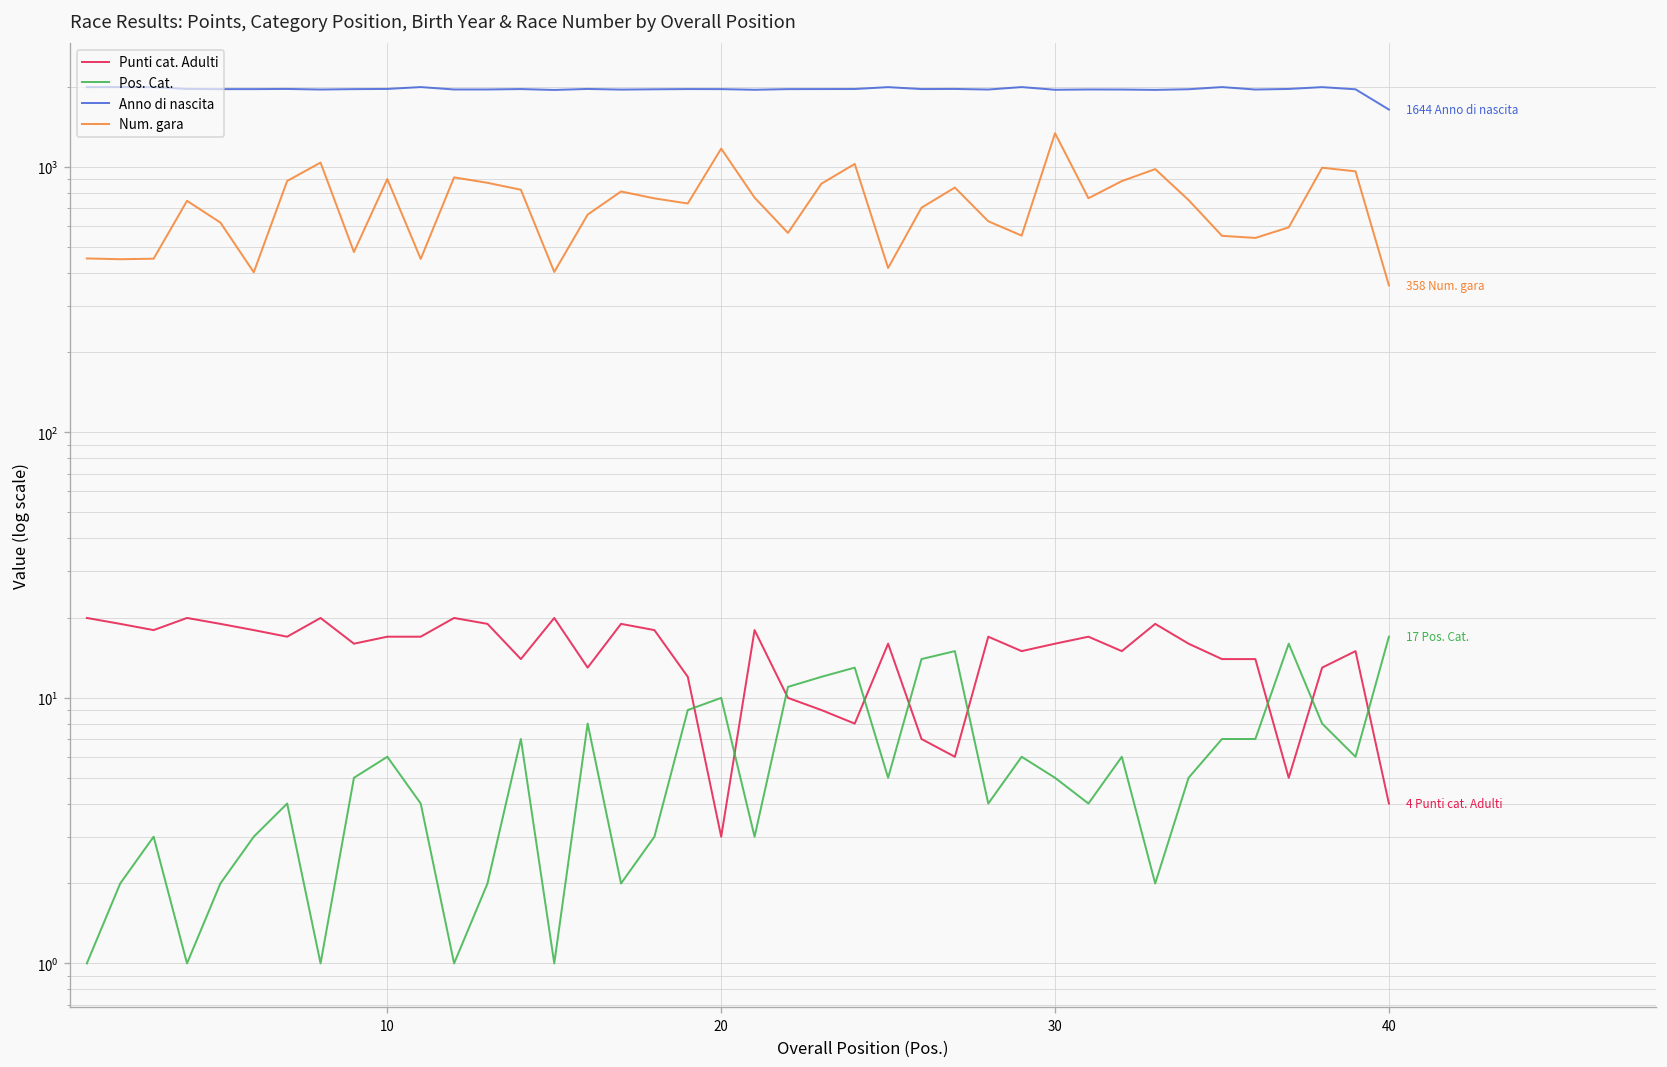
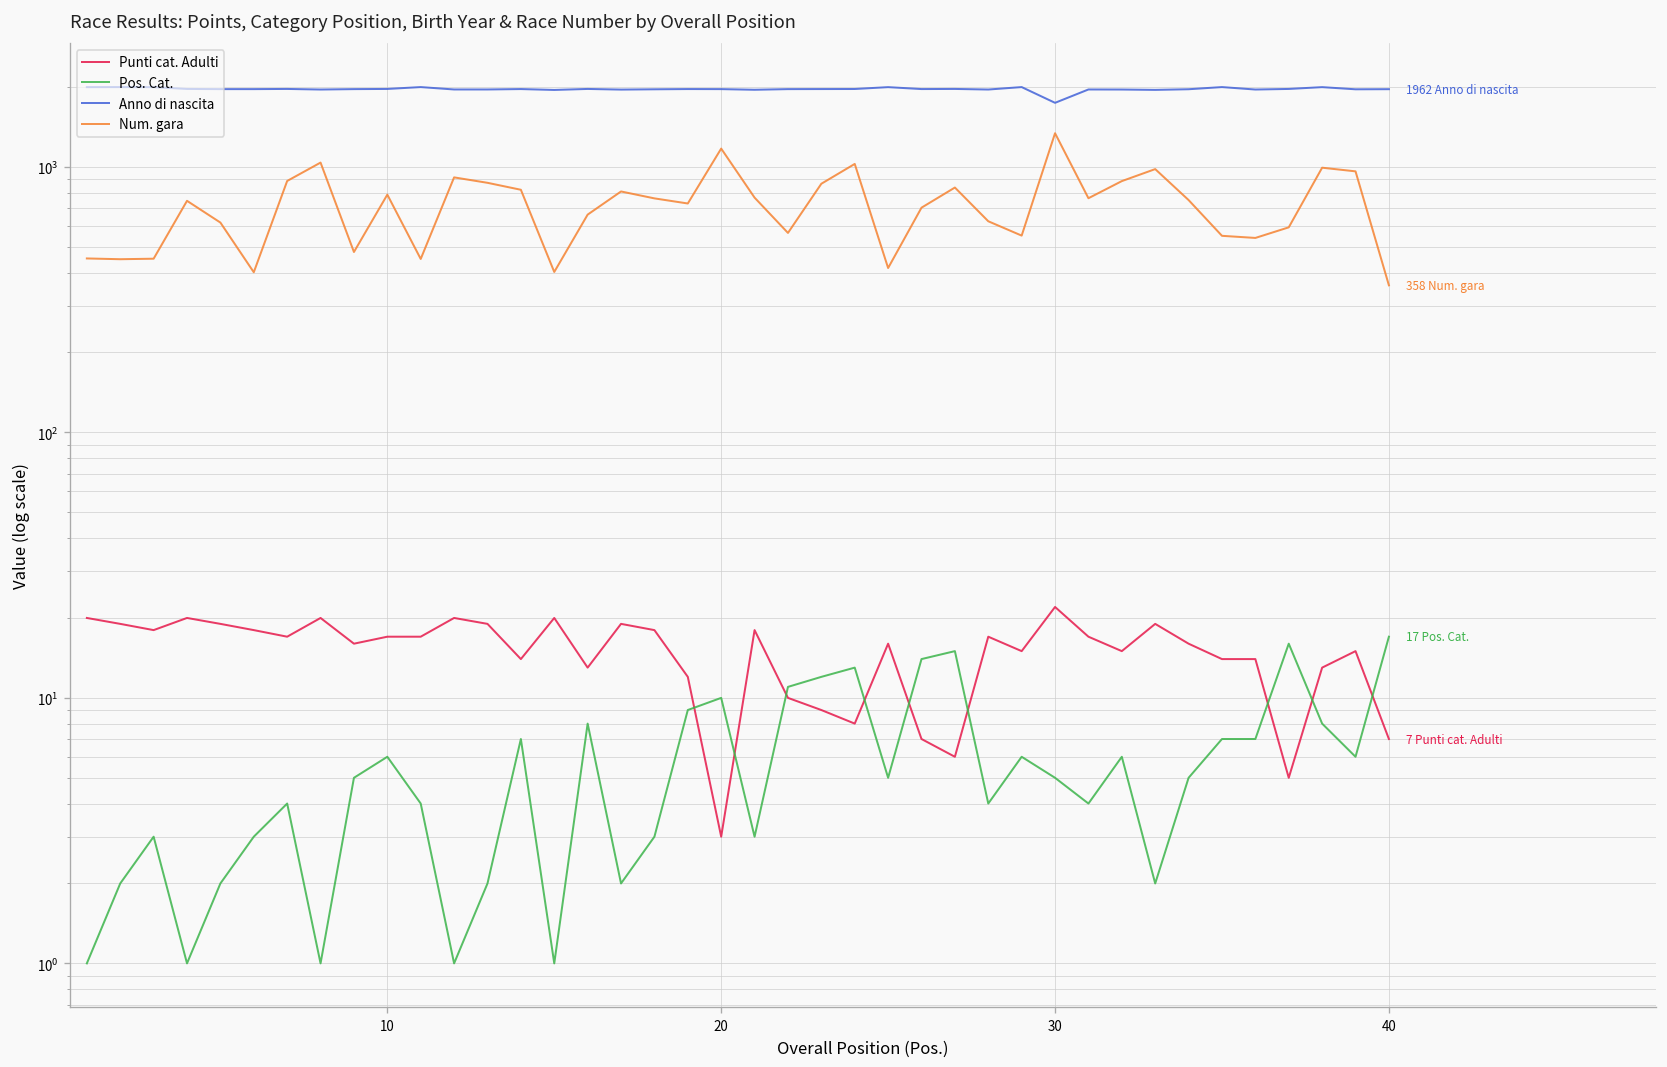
Num. gara, 10: 900 -> 790
Punti cat. Adulti, 30: 16 -> 22
Anno di nascita, 30: 2000 -> 1700
Punti cat. Adulti, 40: 4 -> 7
Anno di nascita, 40: 1644 -> 1962
